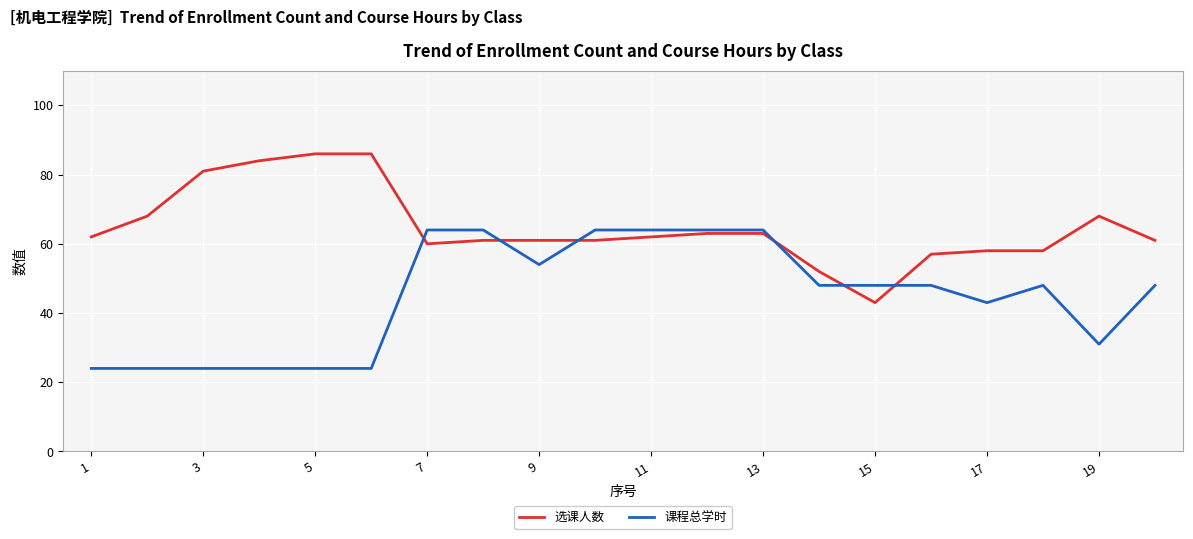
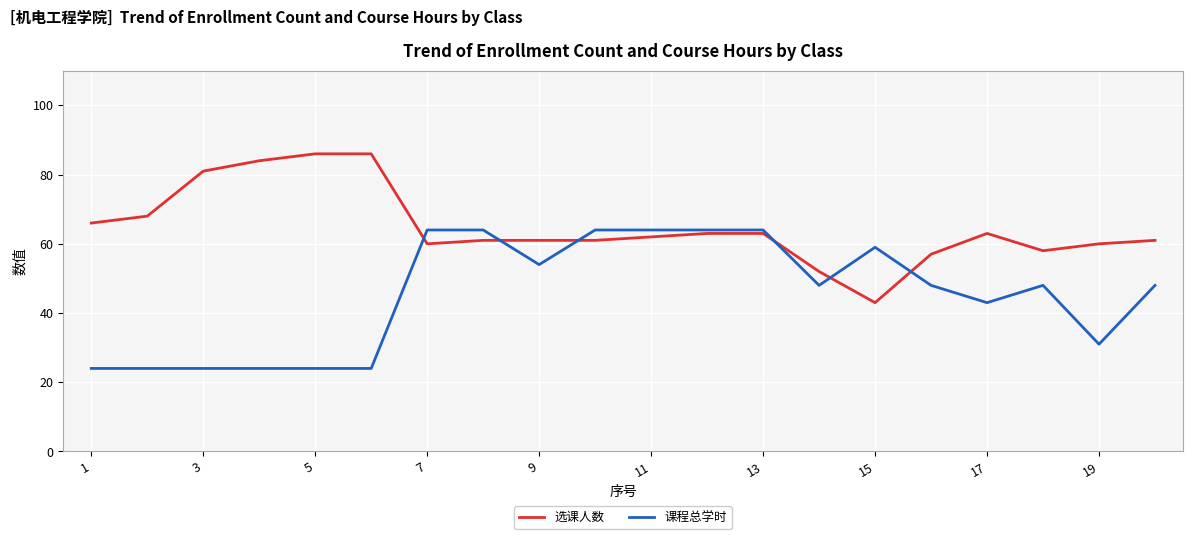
选课人数, 1: 62 -> 66
课程总学时, 15: 48 -> 59
选课人数, 17: 58 -> 63
选课人数, 19: 68 -> 60
